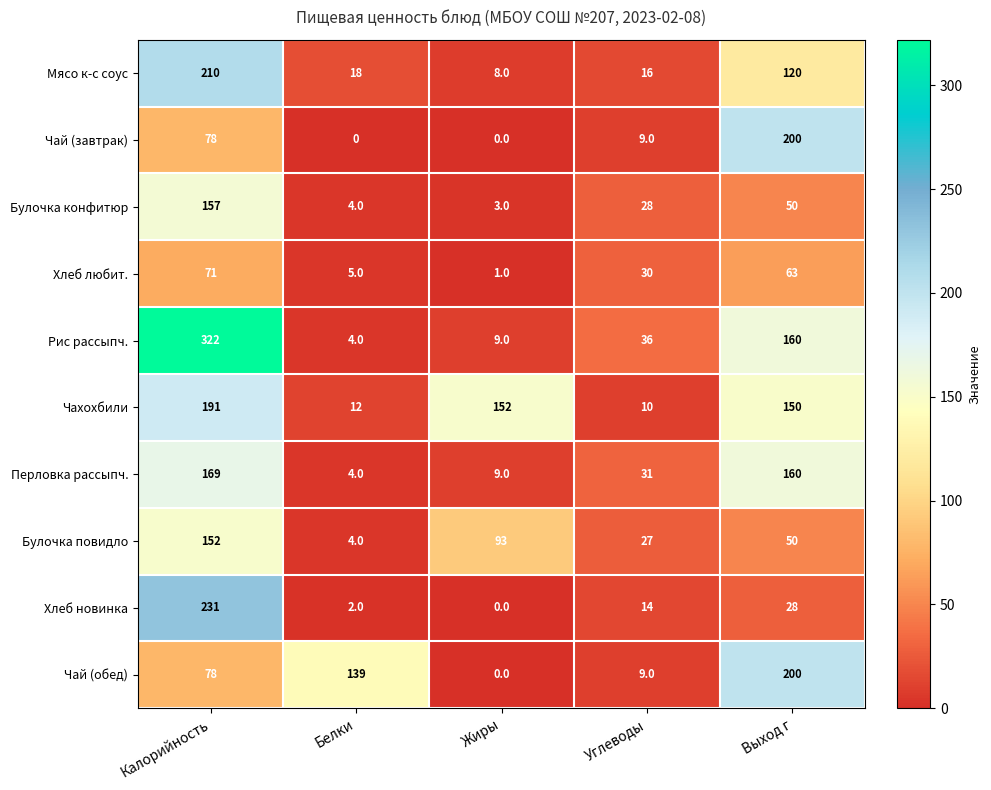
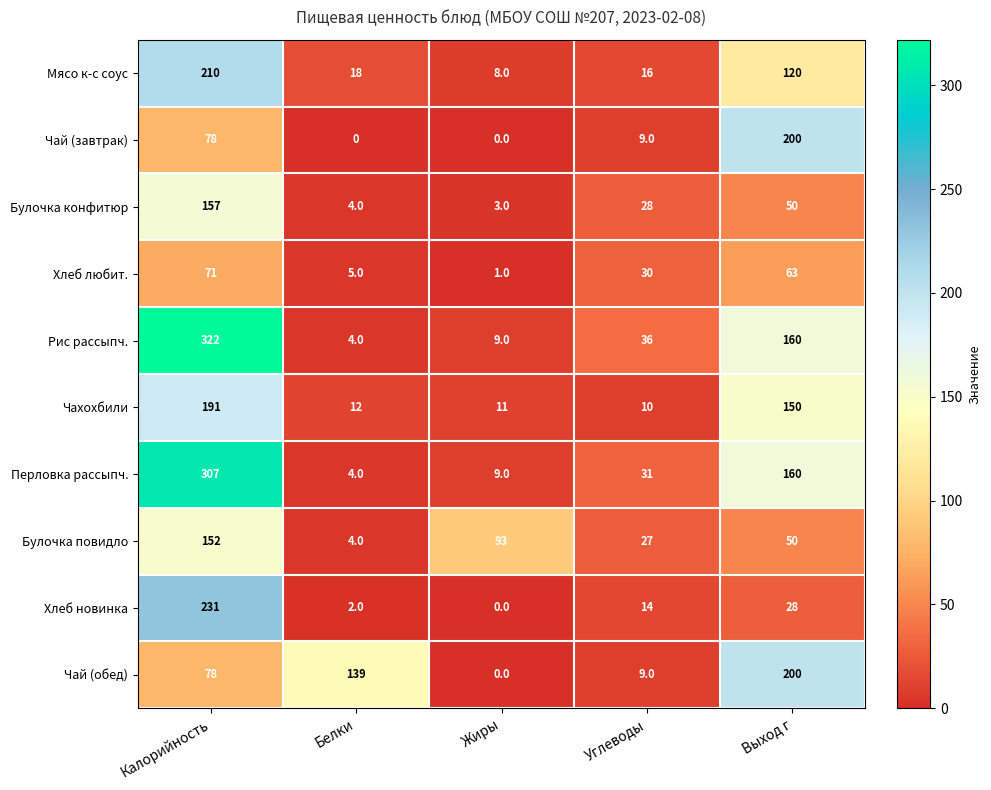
Чахохбили, Жиры: 152 -> 11
Перловка раcсыпч., Калорийность: 169 -> 307
